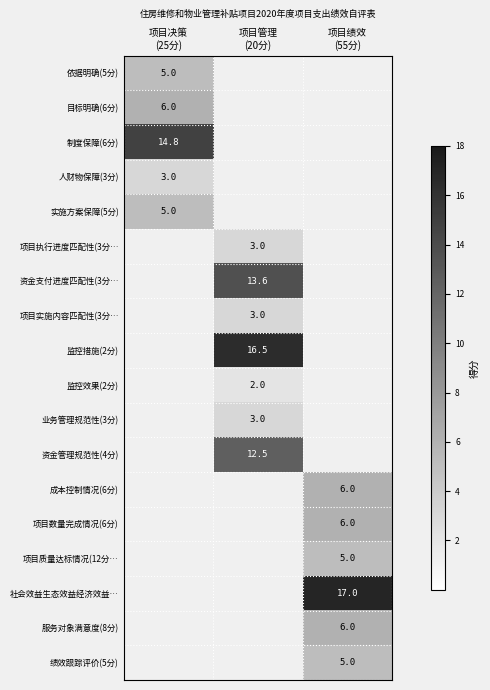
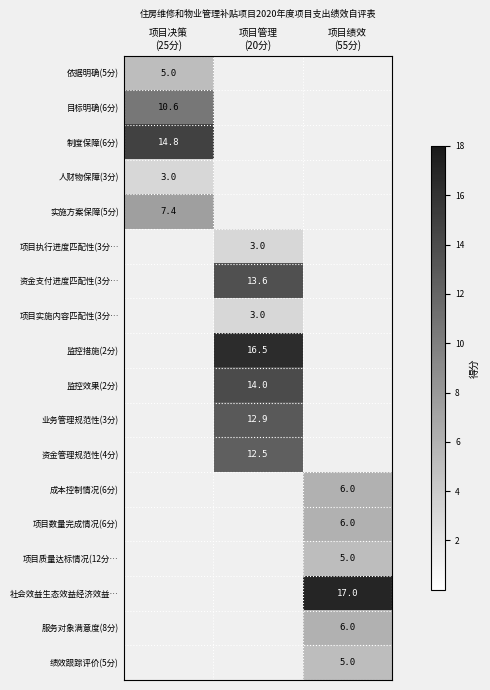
目标明确(6分), 项目决策 (25分): 6.0 -> 10.6
实施方案保障(5分), 项目决策 (25分): 5.0 -> 7.4
监控效果(2分), 项目管理 (20分): 2.0 -> 14.0
业务管理规范性(3分), 项目管理 (20分): 3.0 -> 12.9
